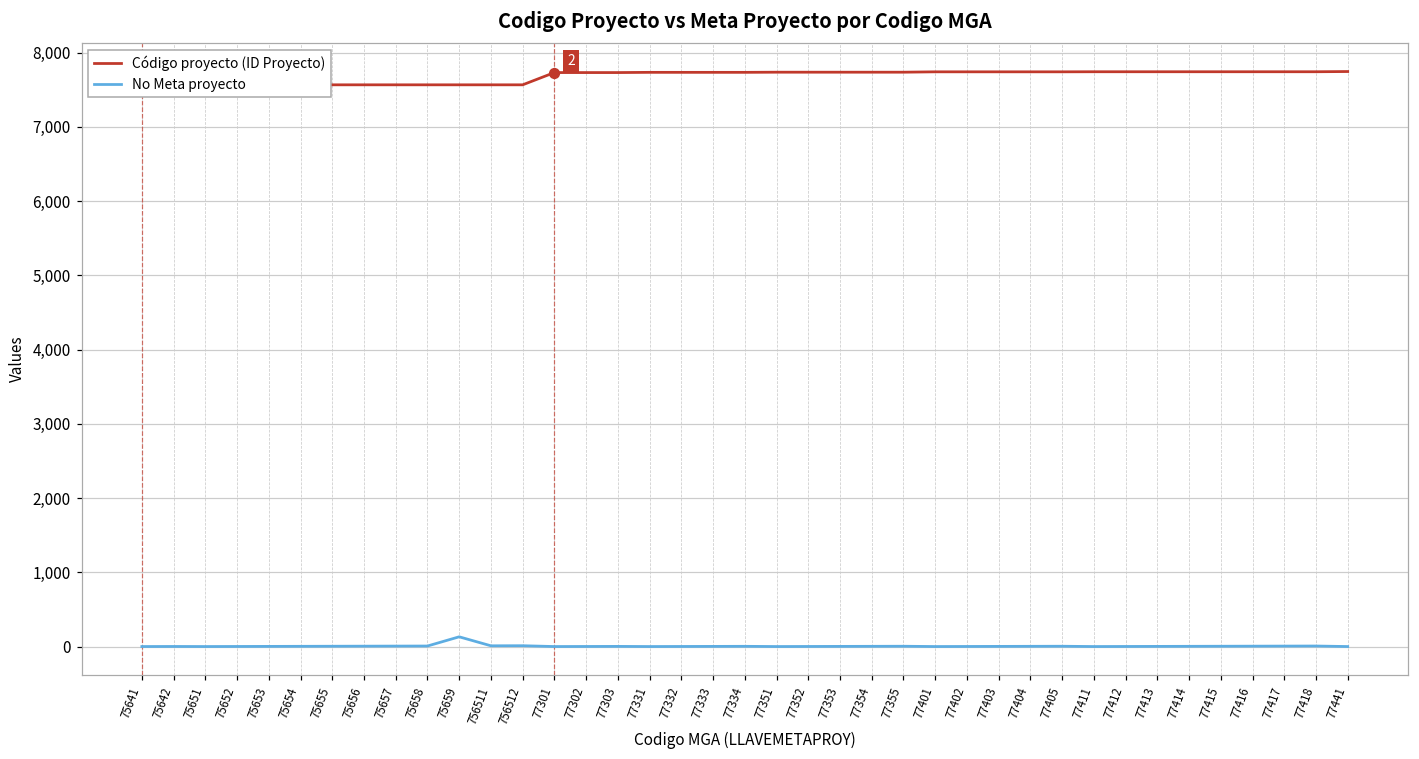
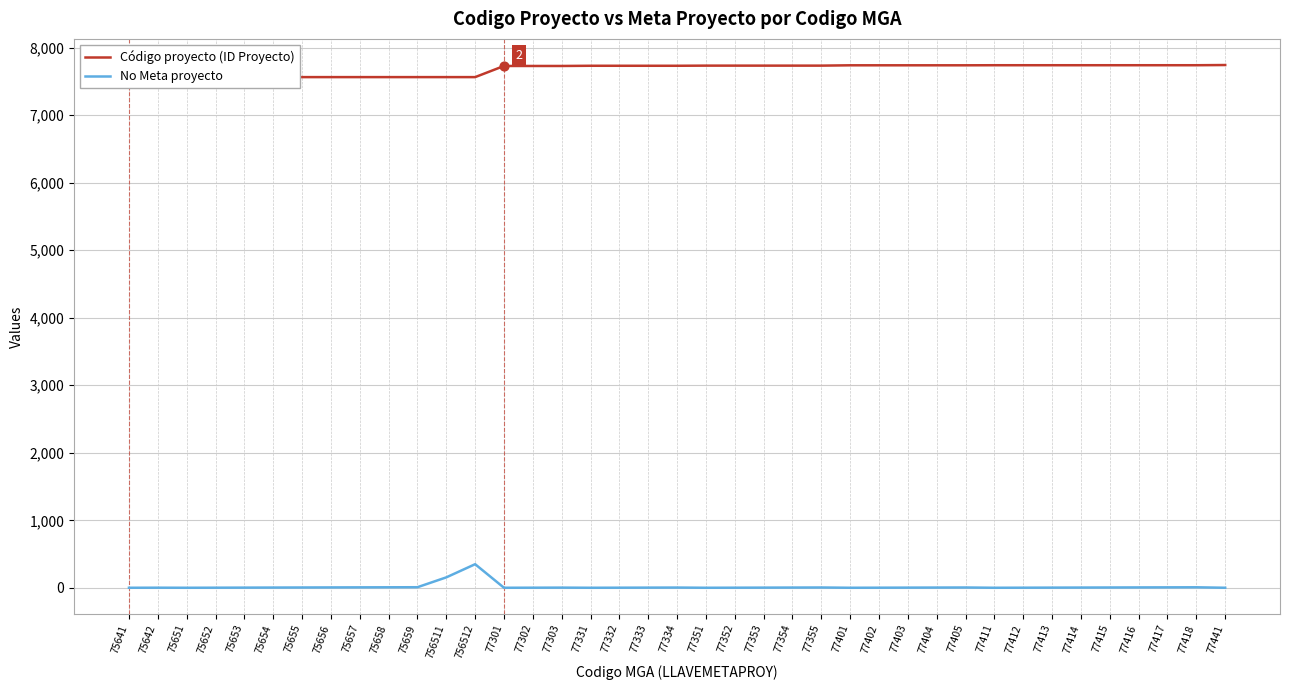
No Meta proyecto, 75659: 100 -> 0
No Meta proyecto, 756511: 0 -> 200
No Meta proyecto, 756512: 0 -> 400
